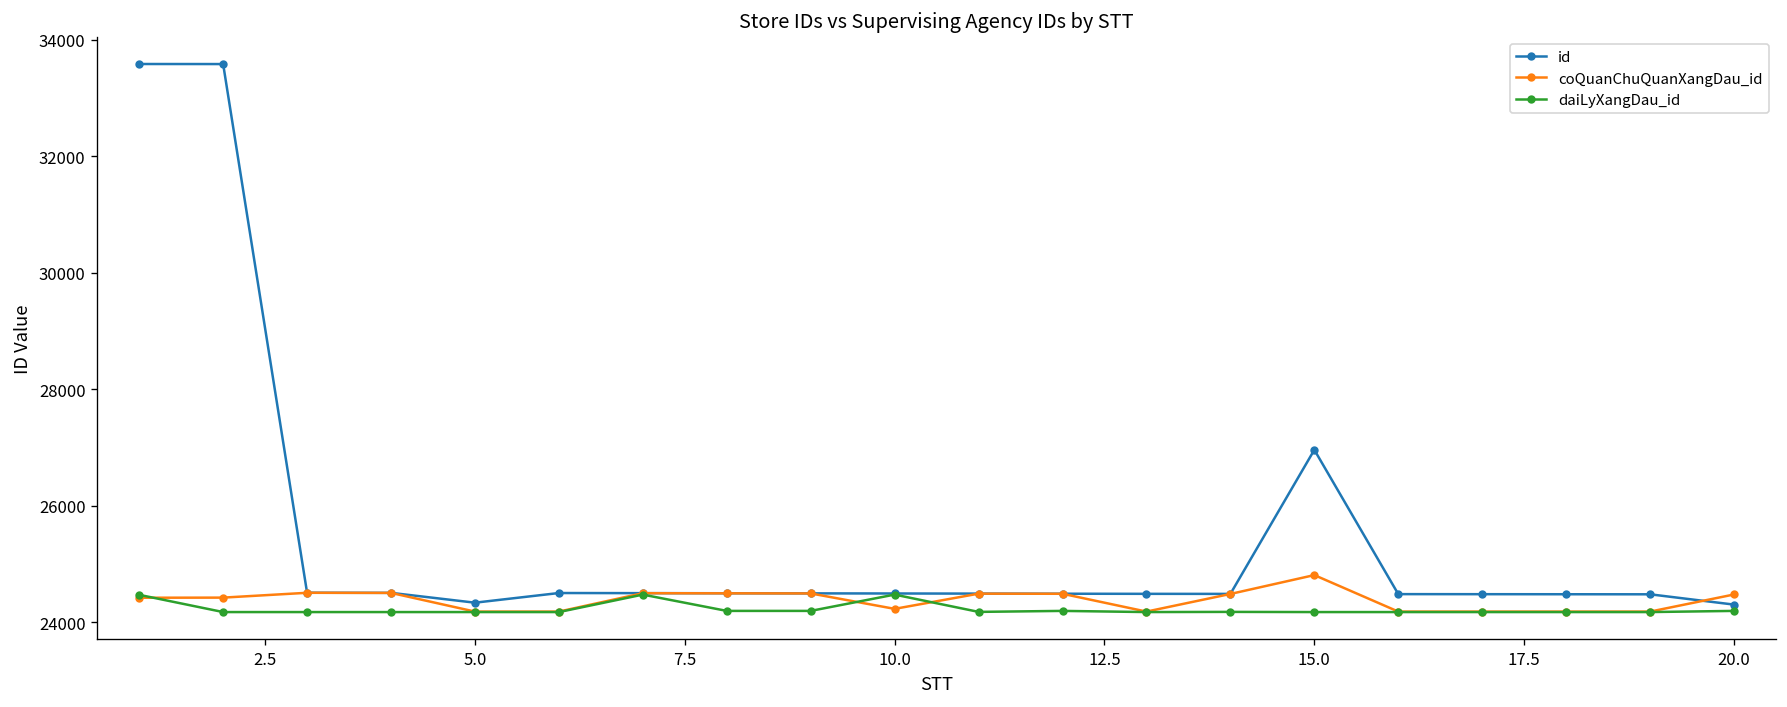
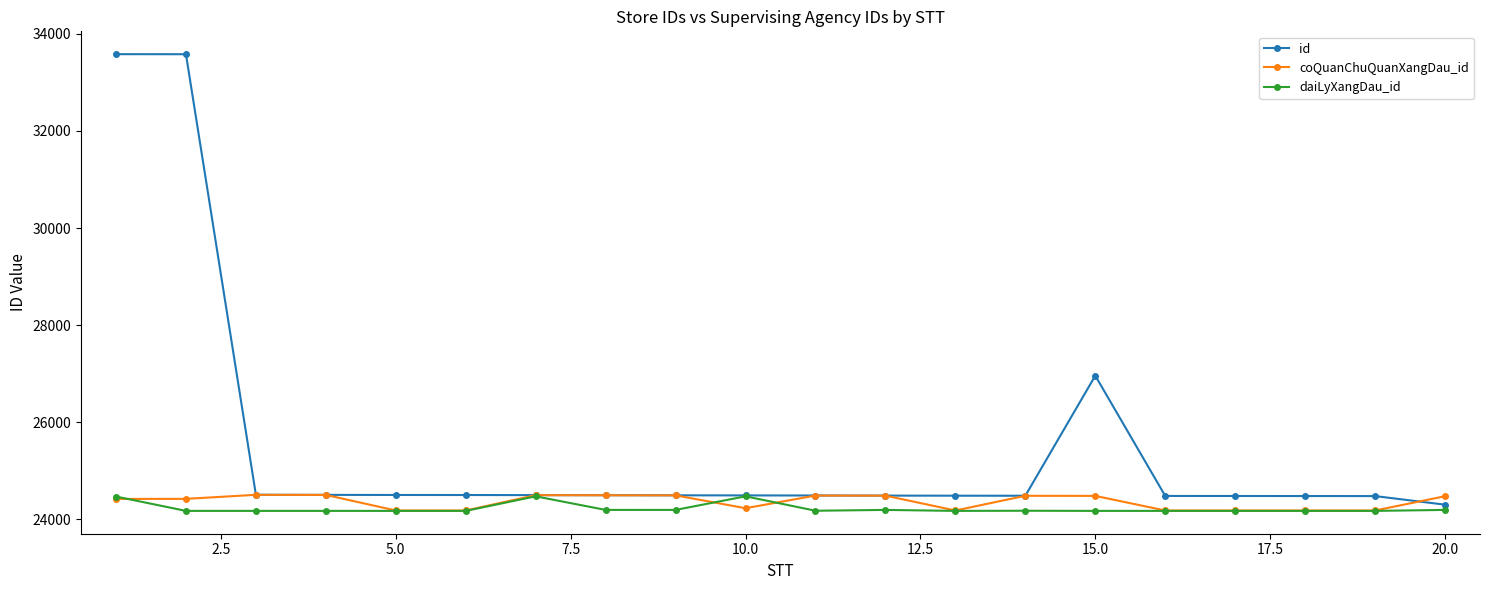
id, 5.0: 24300 -> 24500
coQuanChuQuanXangDau_id, 15.0: 24800 -> 24500
